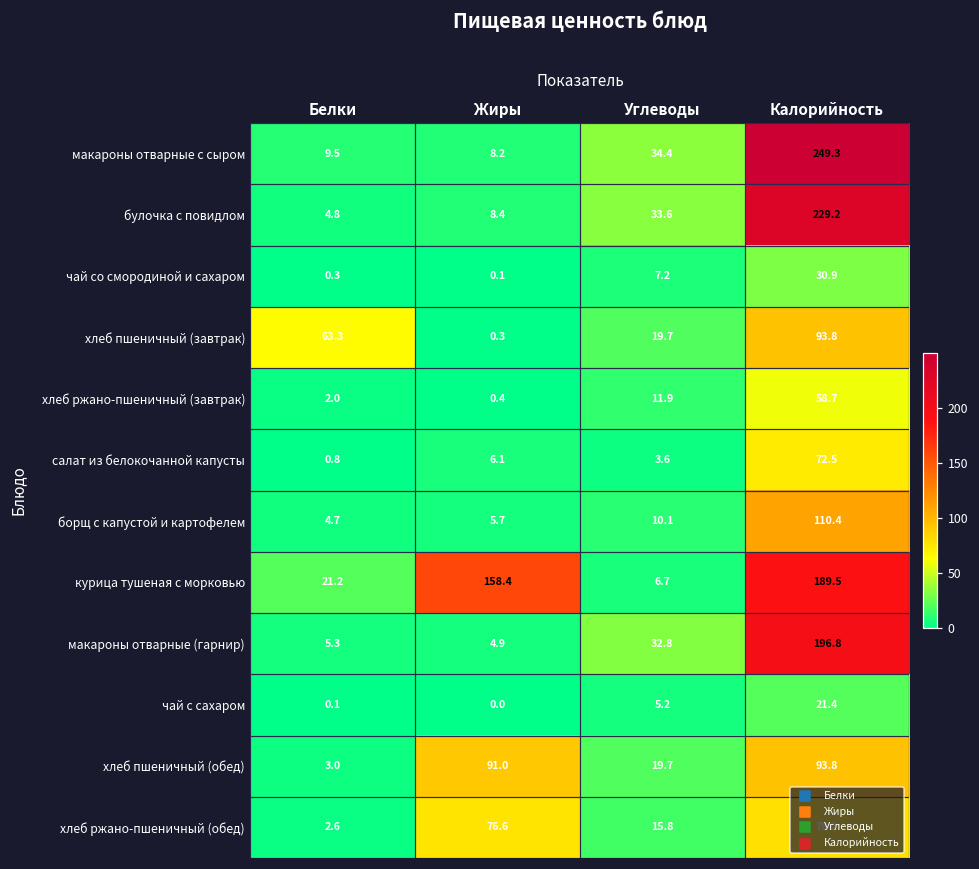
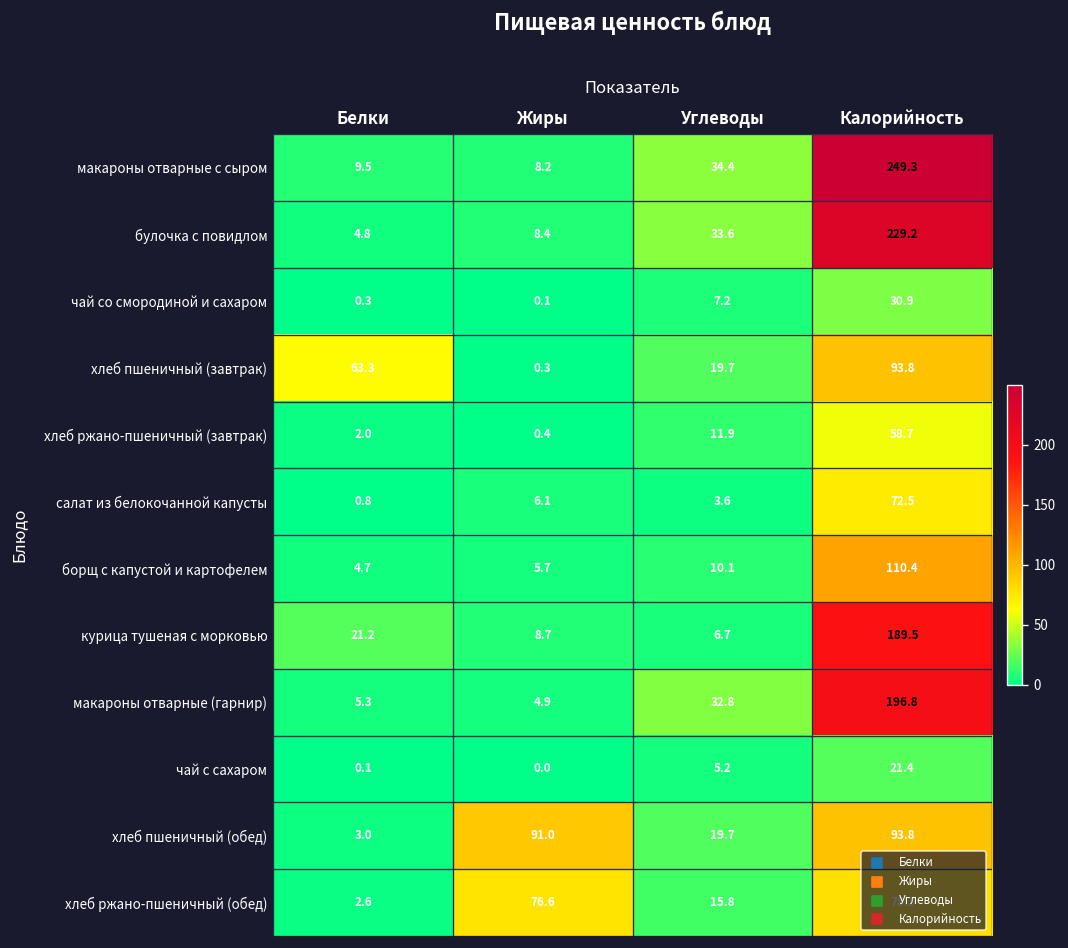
курица тушеная с морковью, Жиры: 158.4 -> 8.7
